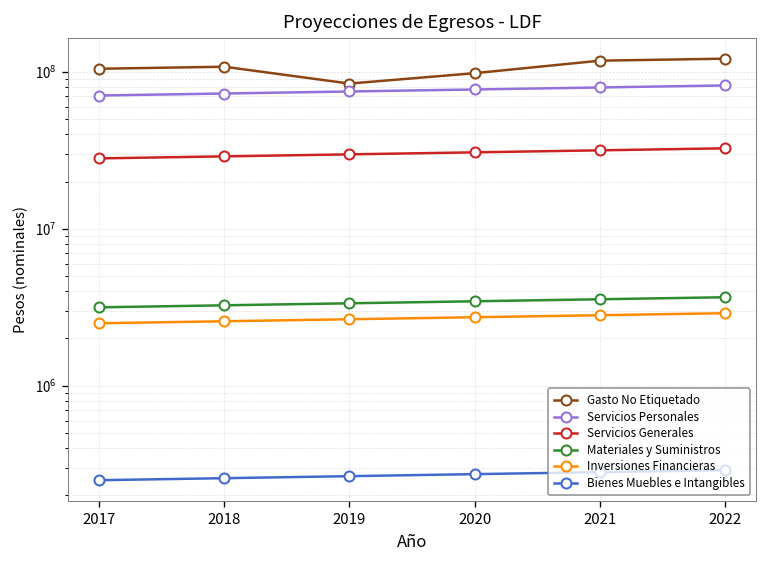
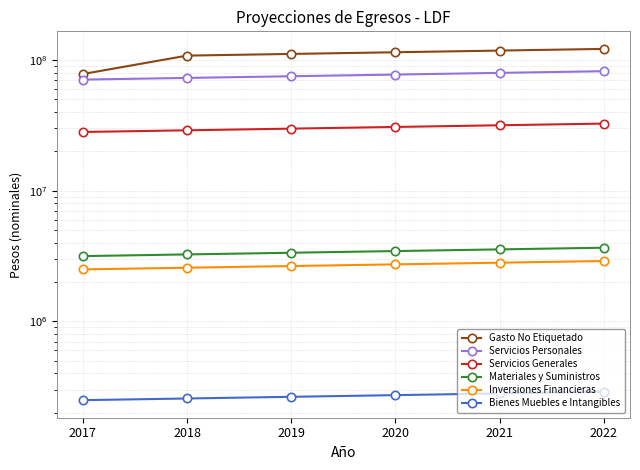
Gasto No Etiquetado, 2017: 100000000 -> 80000000
Gasto No Etiquetado, 2019: 80000000 -> 110000000
Gasto No Etiquetado, 2020: 100000000 -> 110000000
